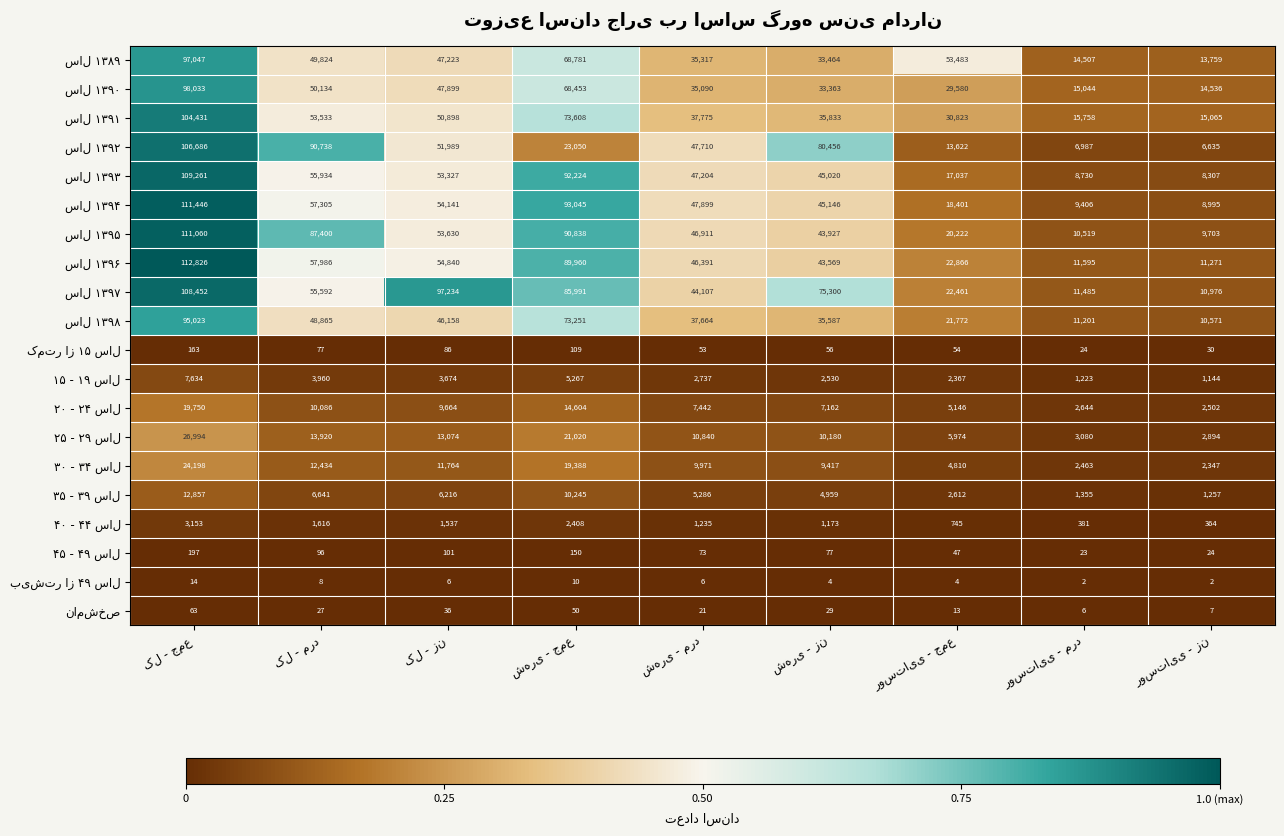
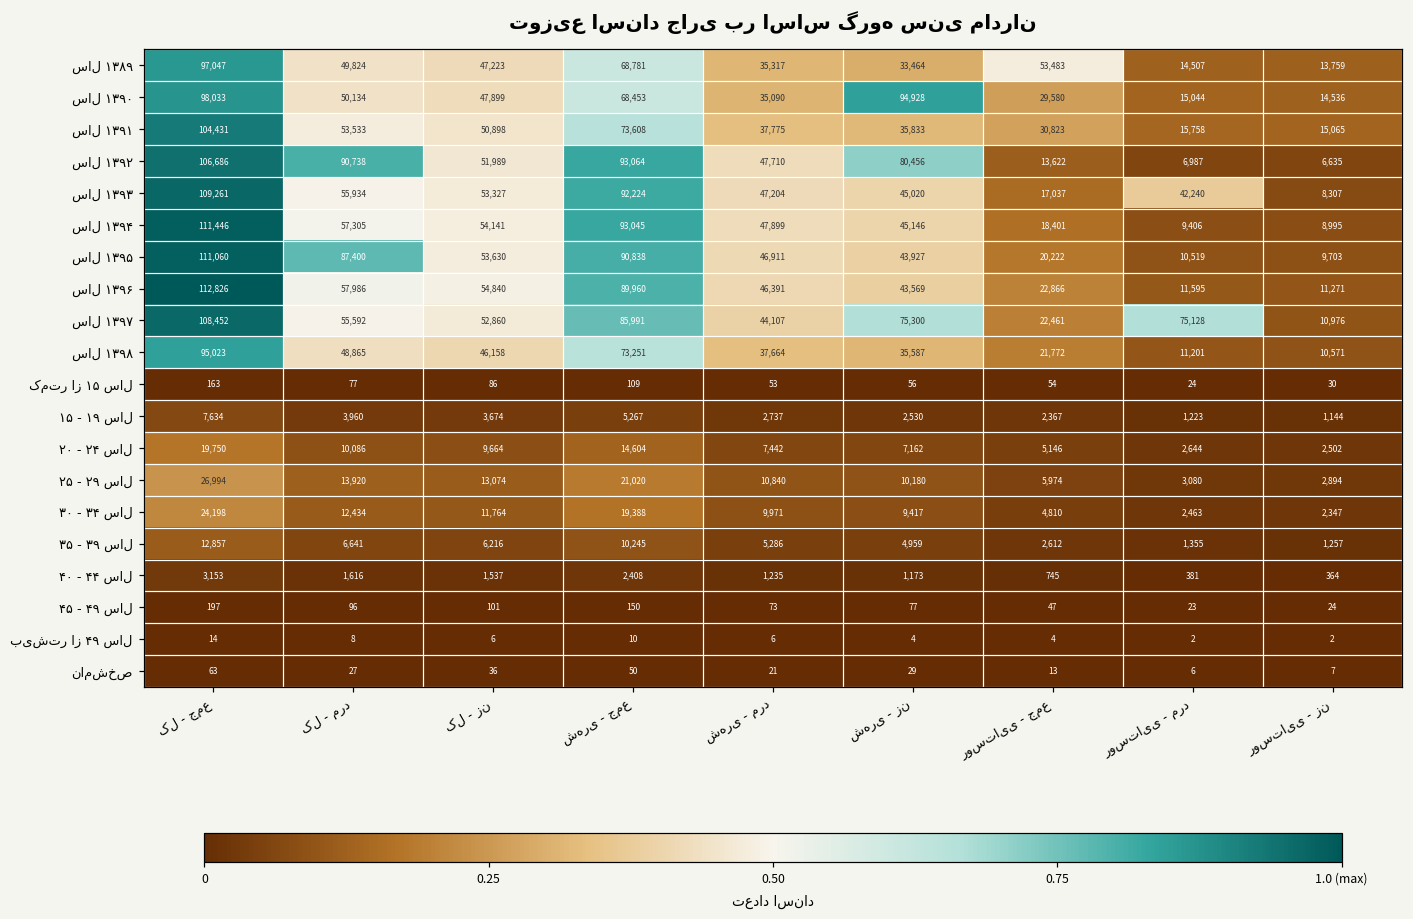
سال ۱۳۹۰, شهری - زن: 33,363 -> 94,928
سال ۱۳۹۲, شهری - جمع: 23,050 -> 93,064
سال ۱۳۹۳, روستایی - مرد: 8,730 -> 42,240
سال ۱۳۹۷, کل - زن: 97,234 -> 52,860
سال ۱۳۹۷, روستایی - مرد: 11,485 -> 75,128
